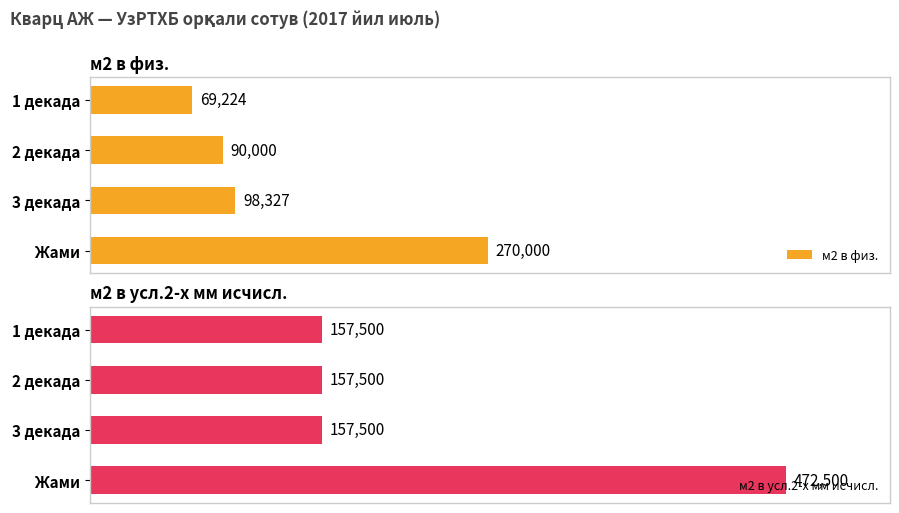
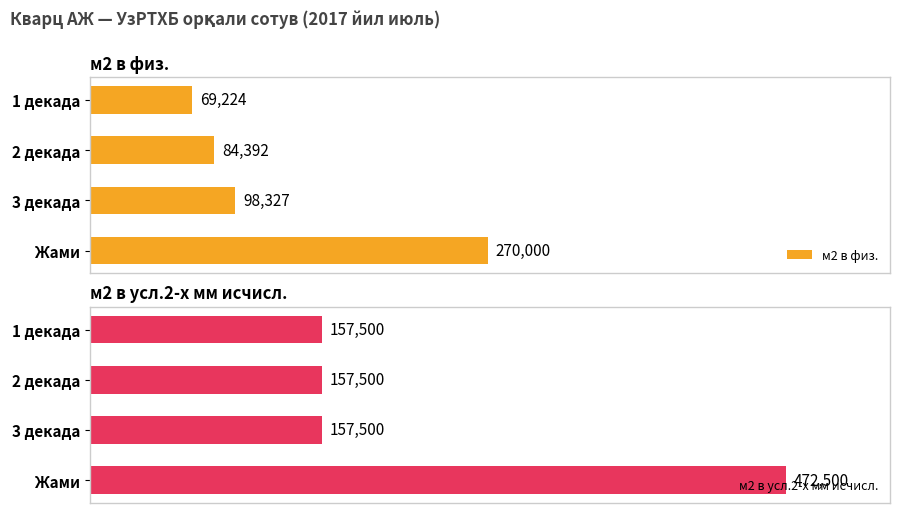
м2 в физ., 2 декада: 90,000 -> 84,392
